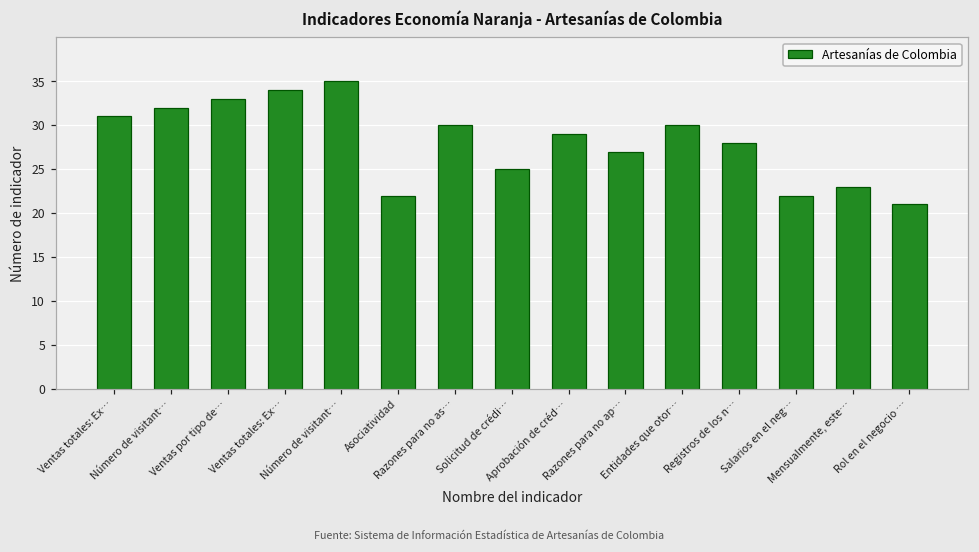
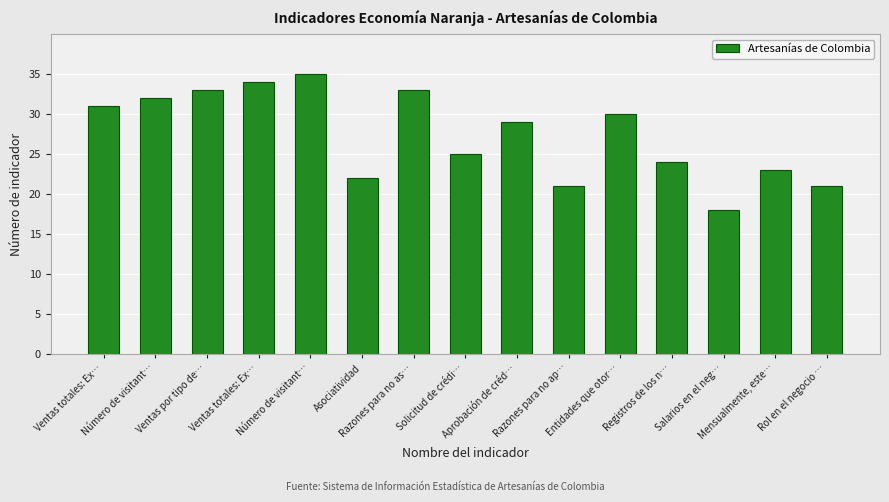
Razones para no as…: 30 -> 33
Razones para no ap…: 27 -> 21
Registros de los n…: 28 -> 24
Salarios en el neg…: 22 -> 18
